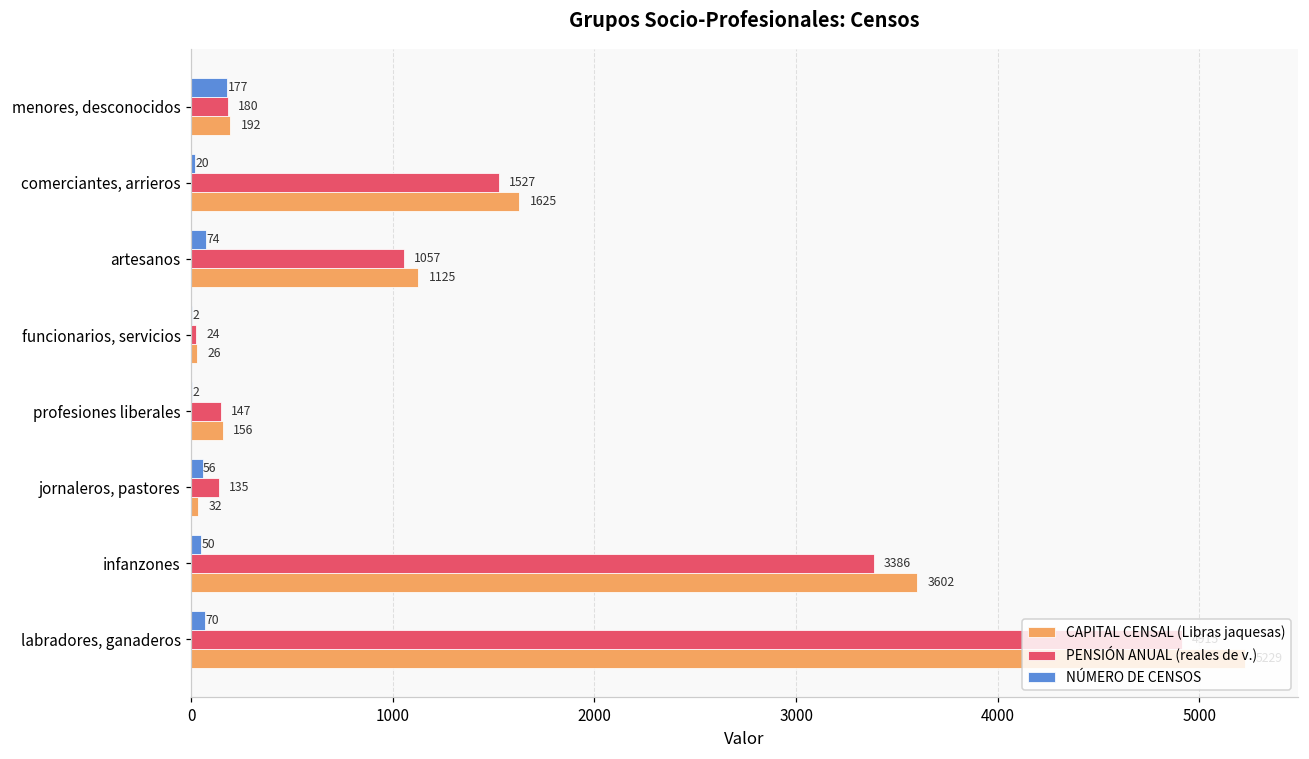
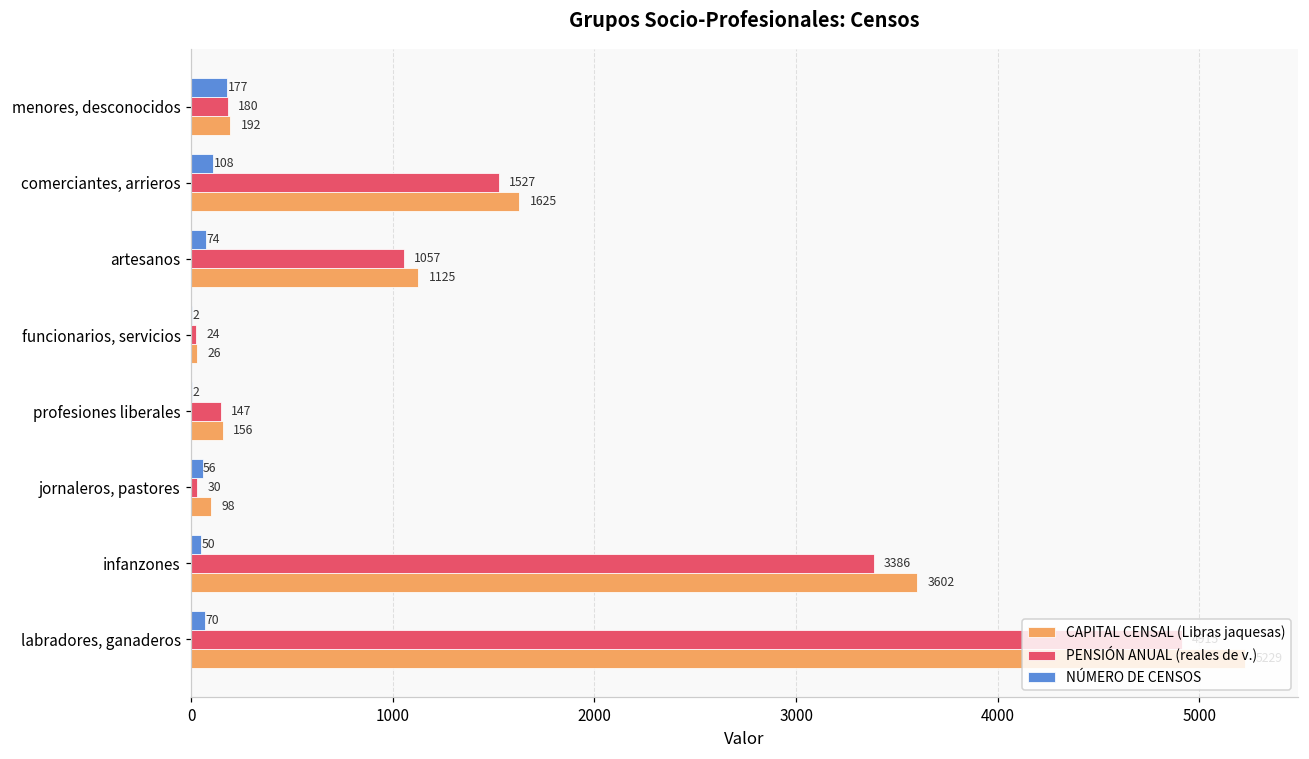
NÚMERO DE CENSOS, comerciantes, arrieros: 20 -> 108
PENSIÓN ANUAL (reales de v.), jornaleros, pastores: 135 -> 30
CAPITAL CENSAL (Libras jaquesas), jornaleros, pastores: 32 -> 98
